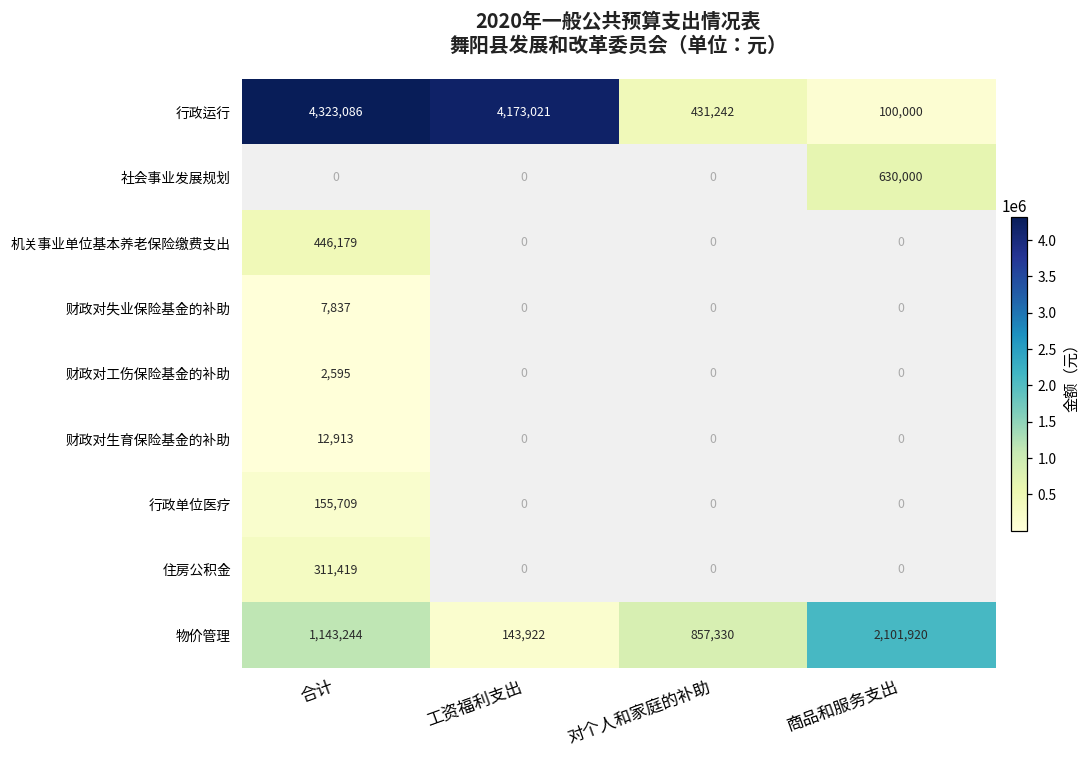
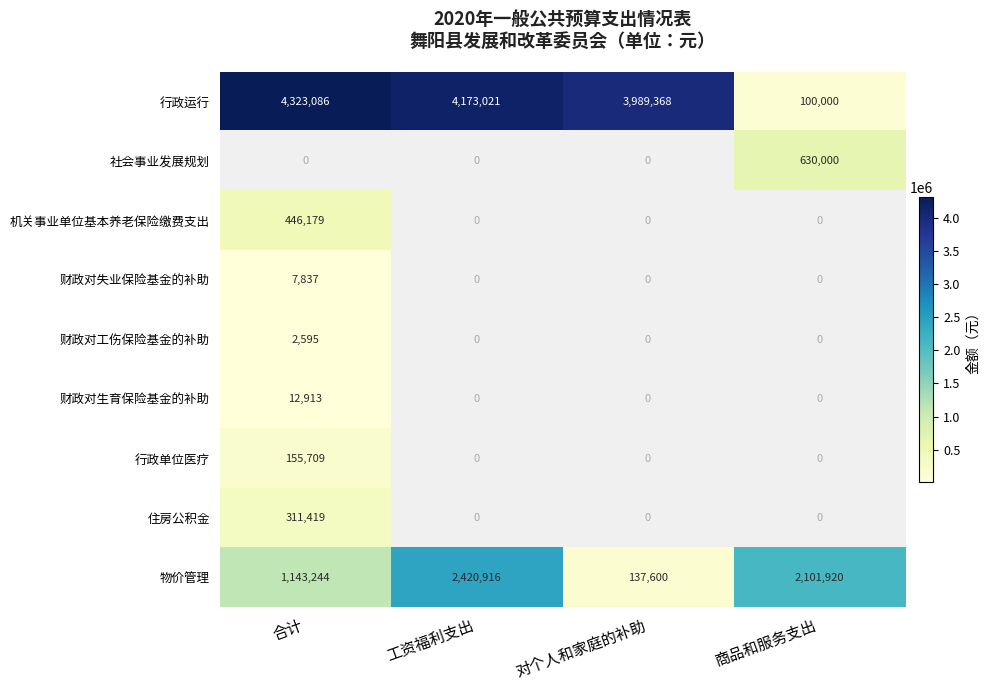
行政运行, 对个人和家庭的补助: 431,242 -> 3,989,368
物价管理, 工资福利支出: 143,922 -> 2,420,916
物价管理, 对个人和家庭的补助: 857,330 -> 137,600
